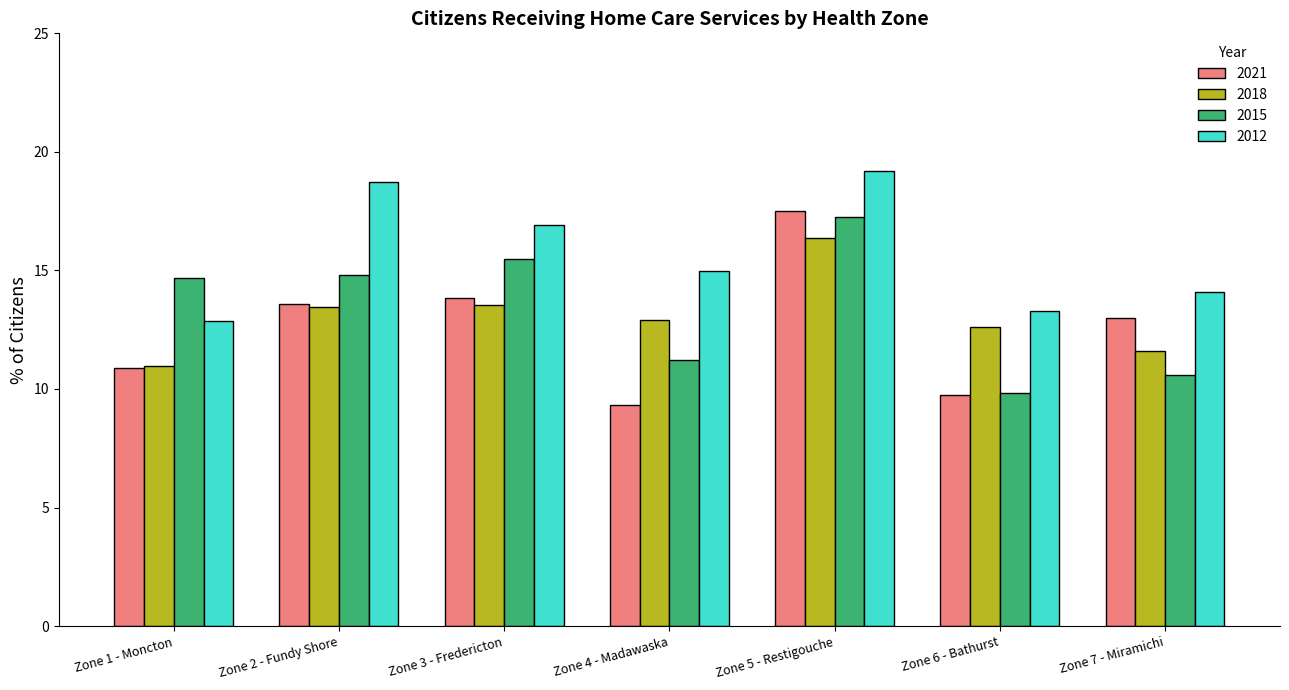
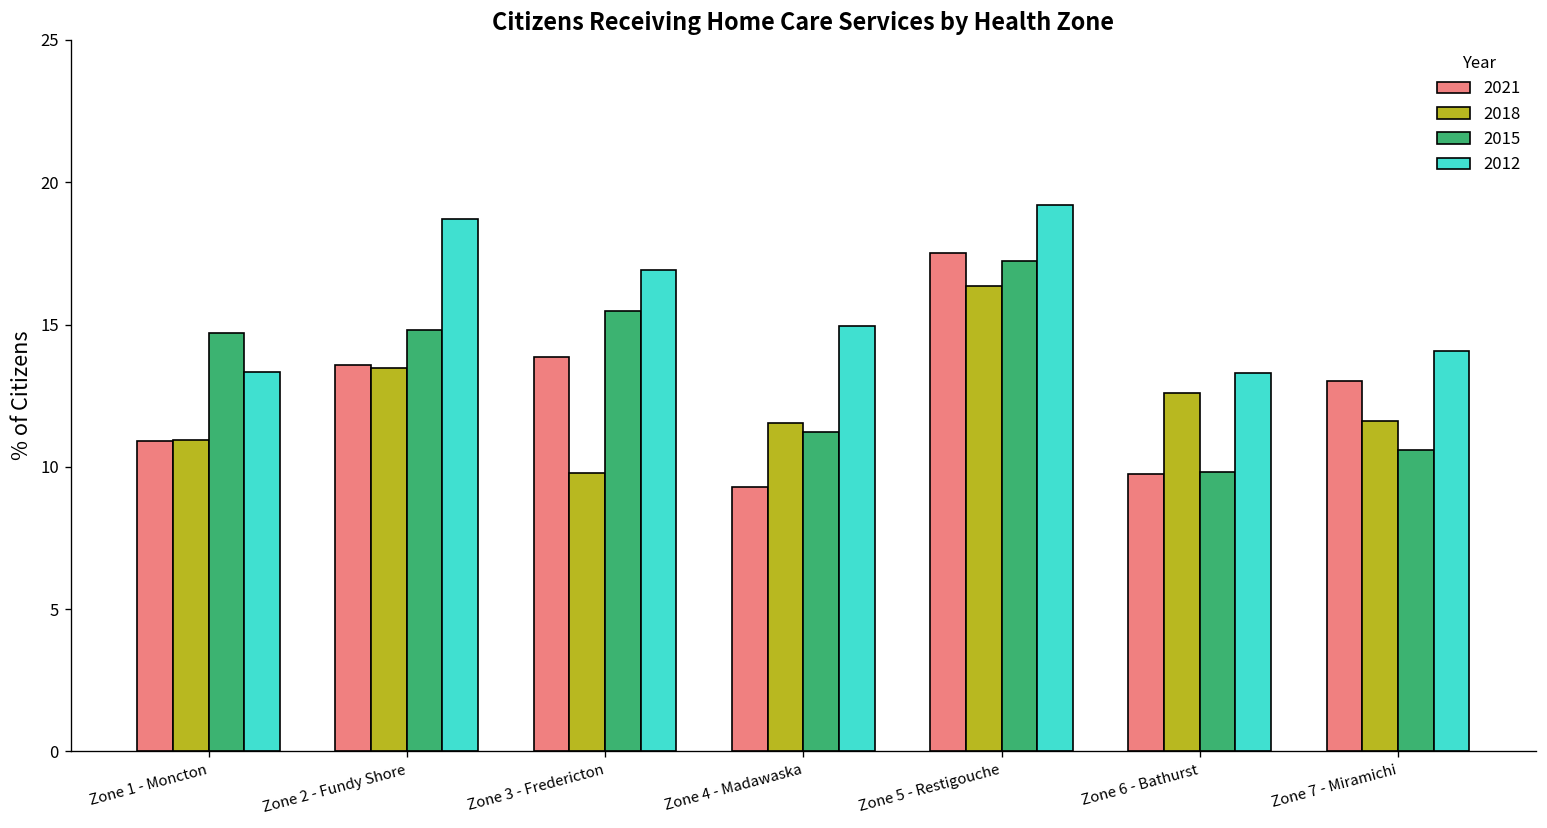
2012, Zone 1 - Moncton: 12.9 -> 13.3
2018, Zone 3 - Fredericton: 13.5 -> 9.8
2018, Zone 4 - Madawaska: 12.9 -> 11.6
